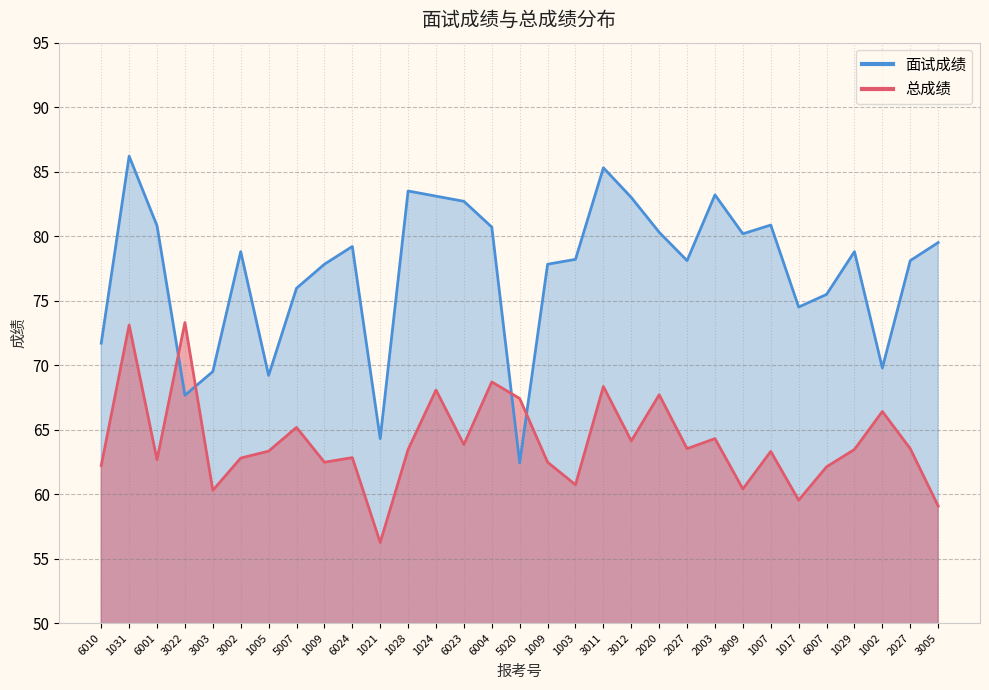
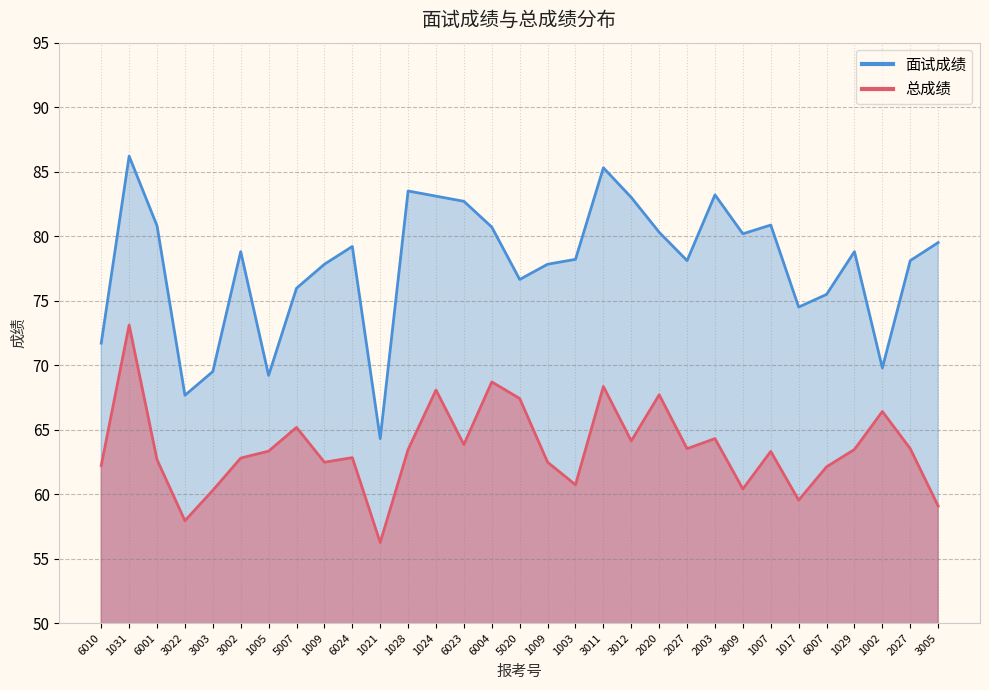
总成绩, 3022: 73.3 -> 57.9
面试成绩, 5020: 62.4 -> 76.6
